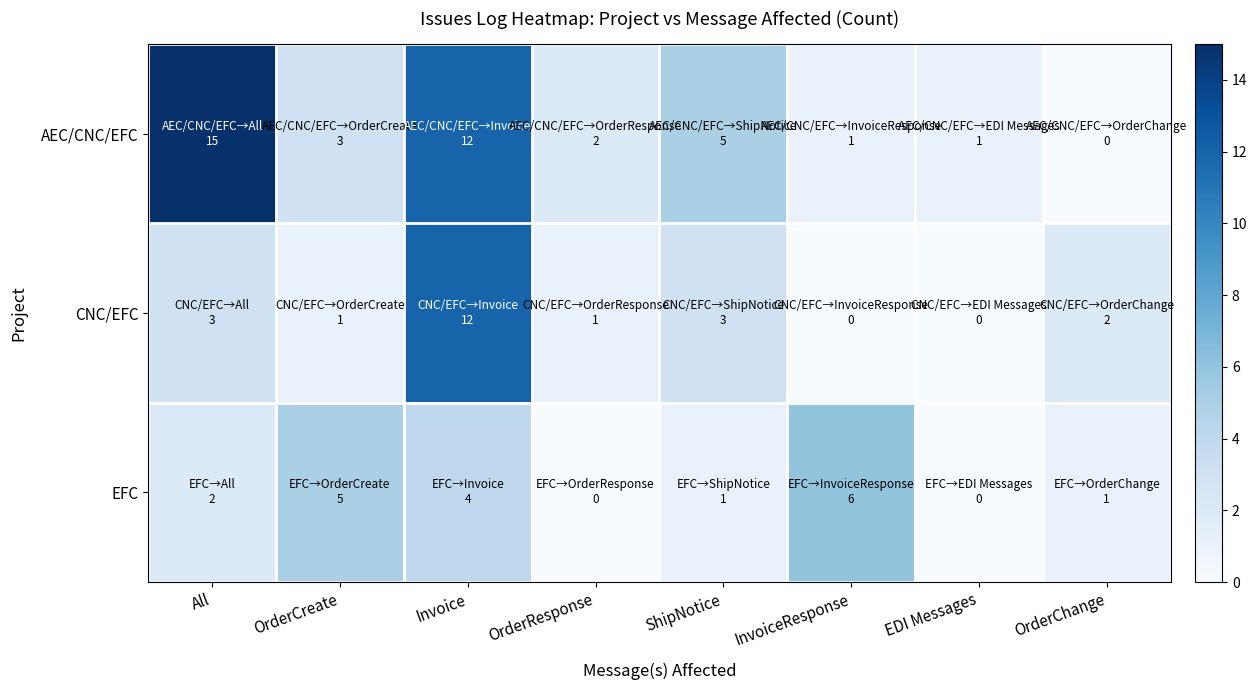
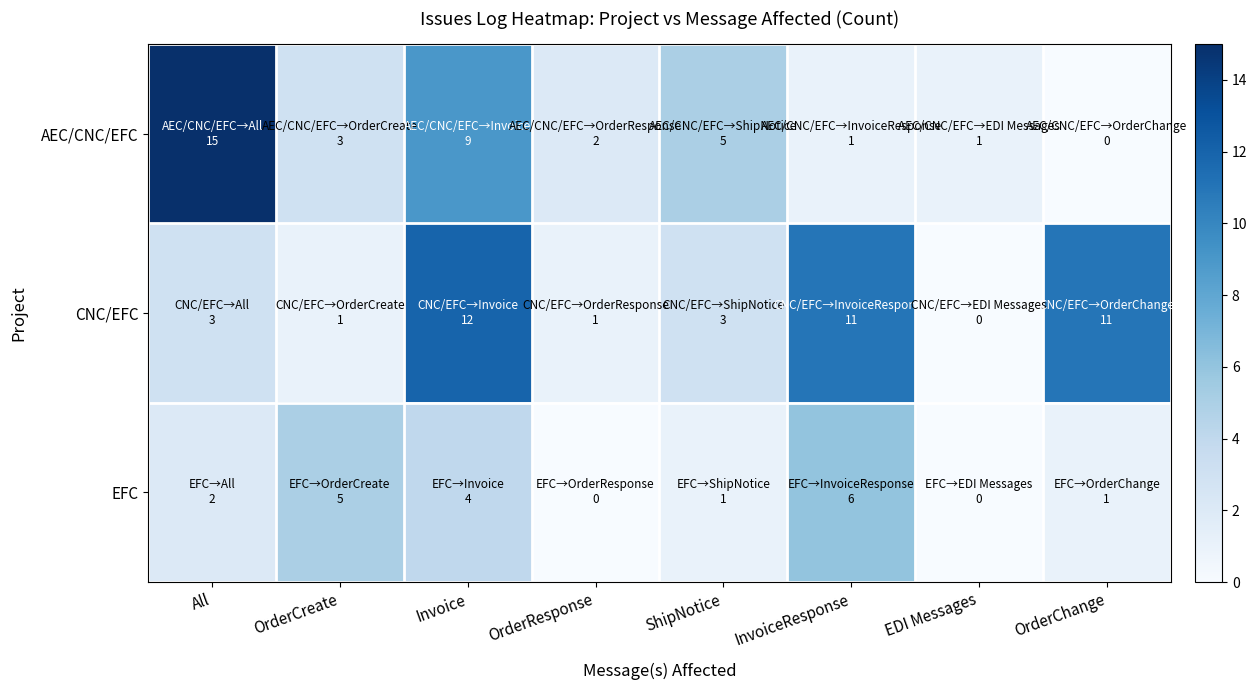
AEC/CNC/EFC, Invoice: 12 -> 9
CNC/EFC, InvoiceResponse: 0 -> 11
CNC/EFC, OrderChange: 2 -> 11
